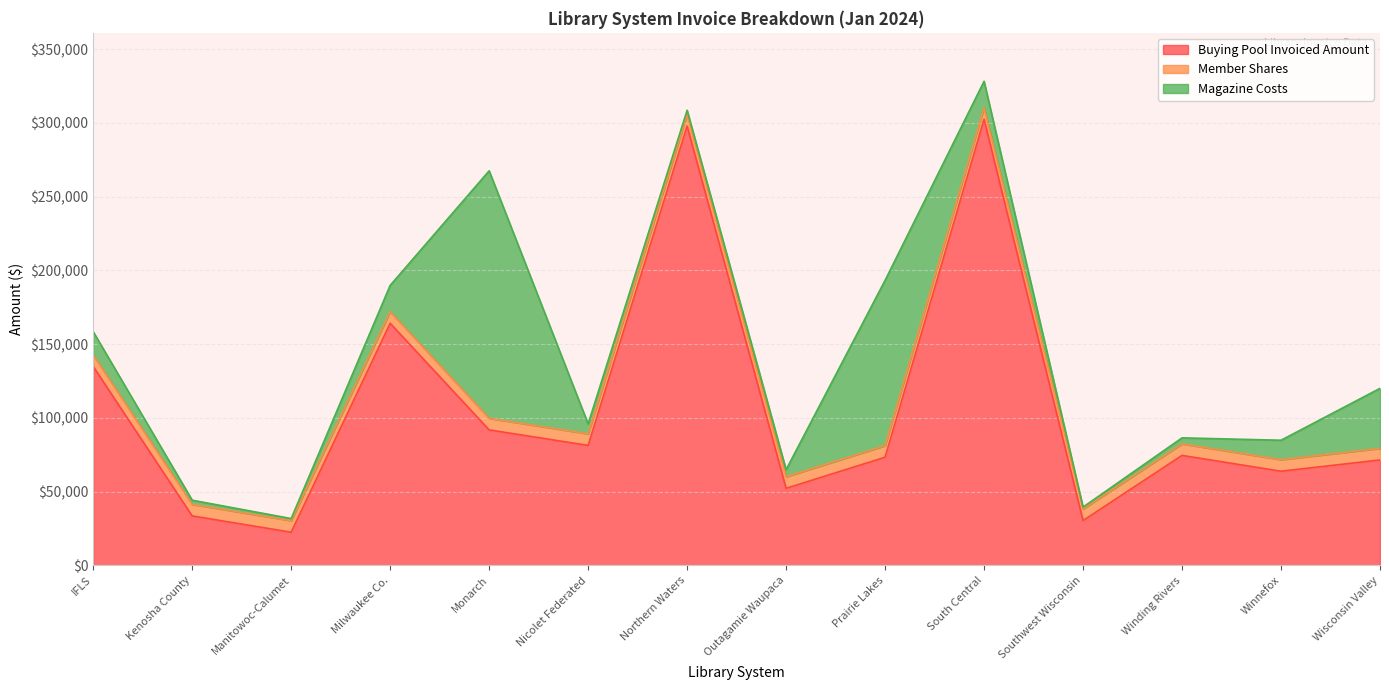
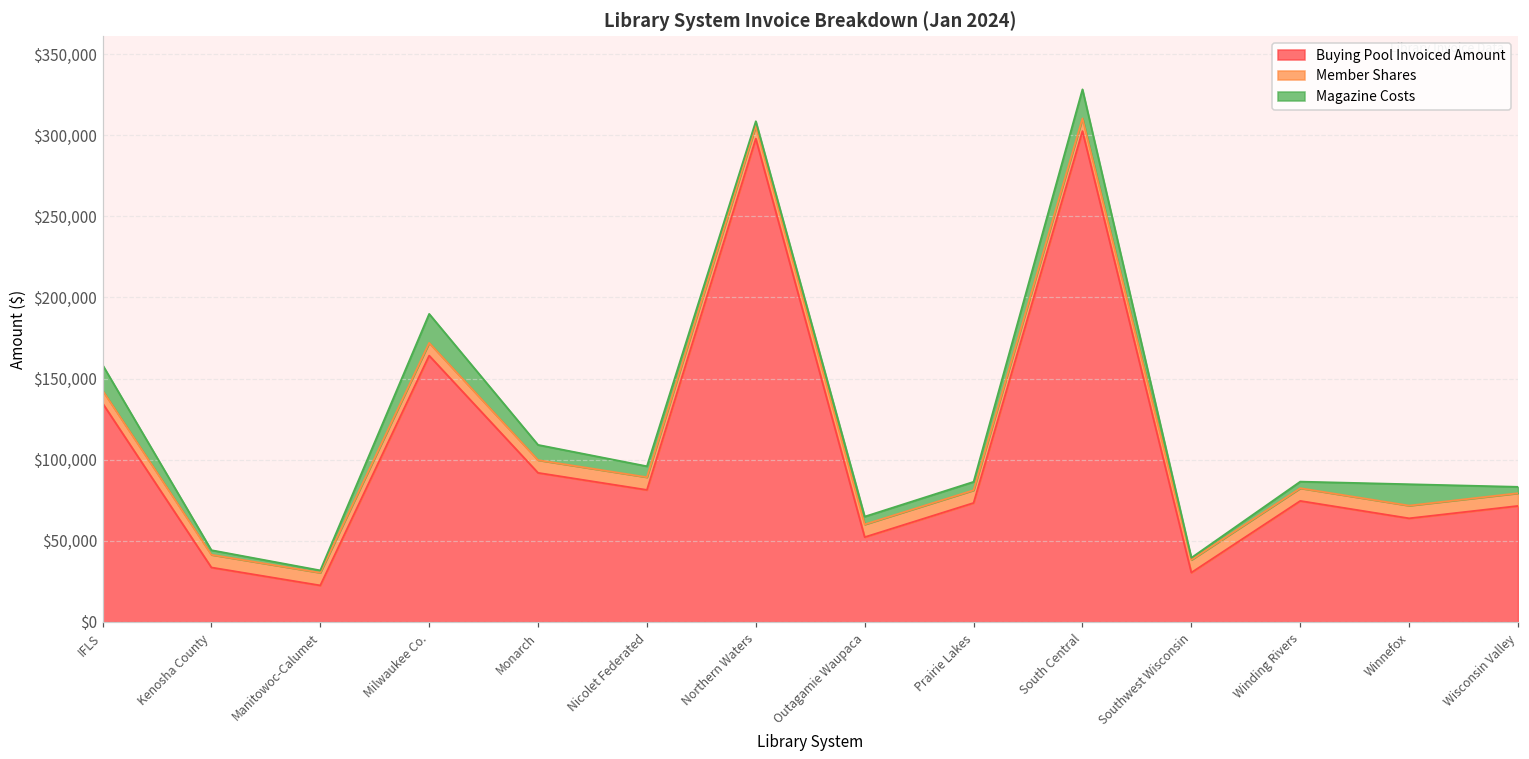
Magazine Costs, Monarch: $168,000 -> $9,000
Magazine Costs, Prairie Lakes: $112,000 -> $5,000
Magazine Costs, Wisconsin Valley: $41,000 -> $4,000
